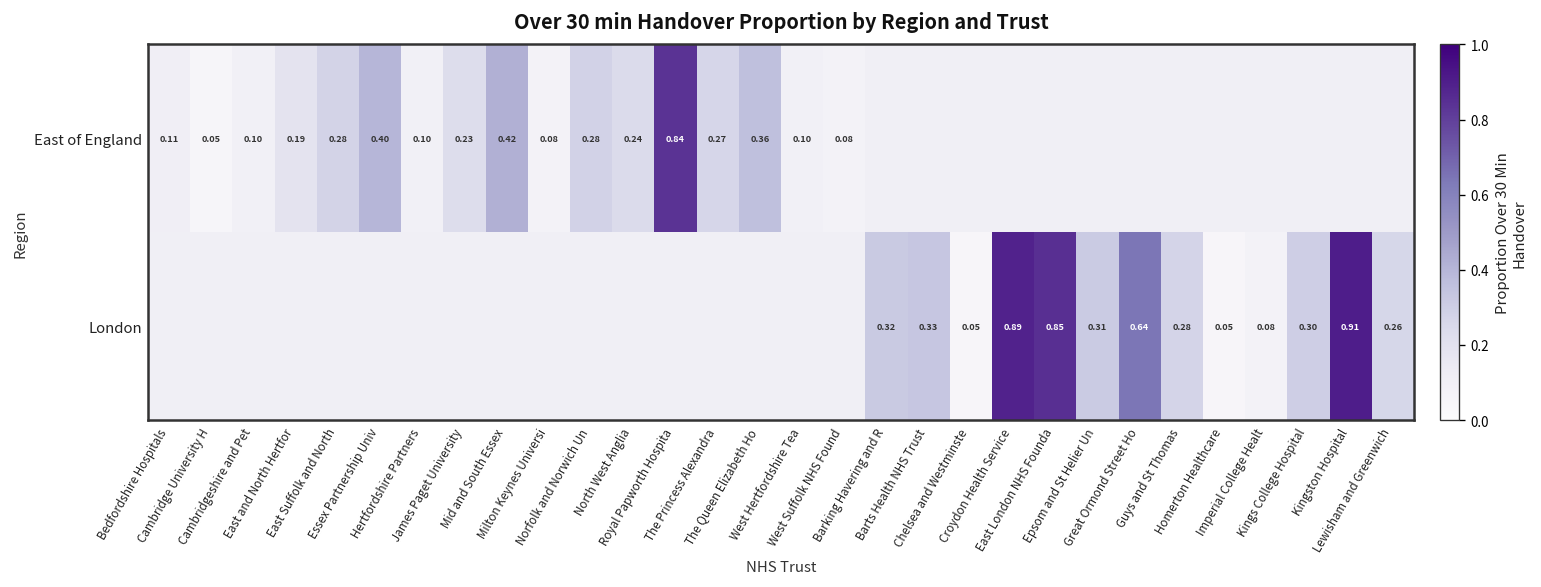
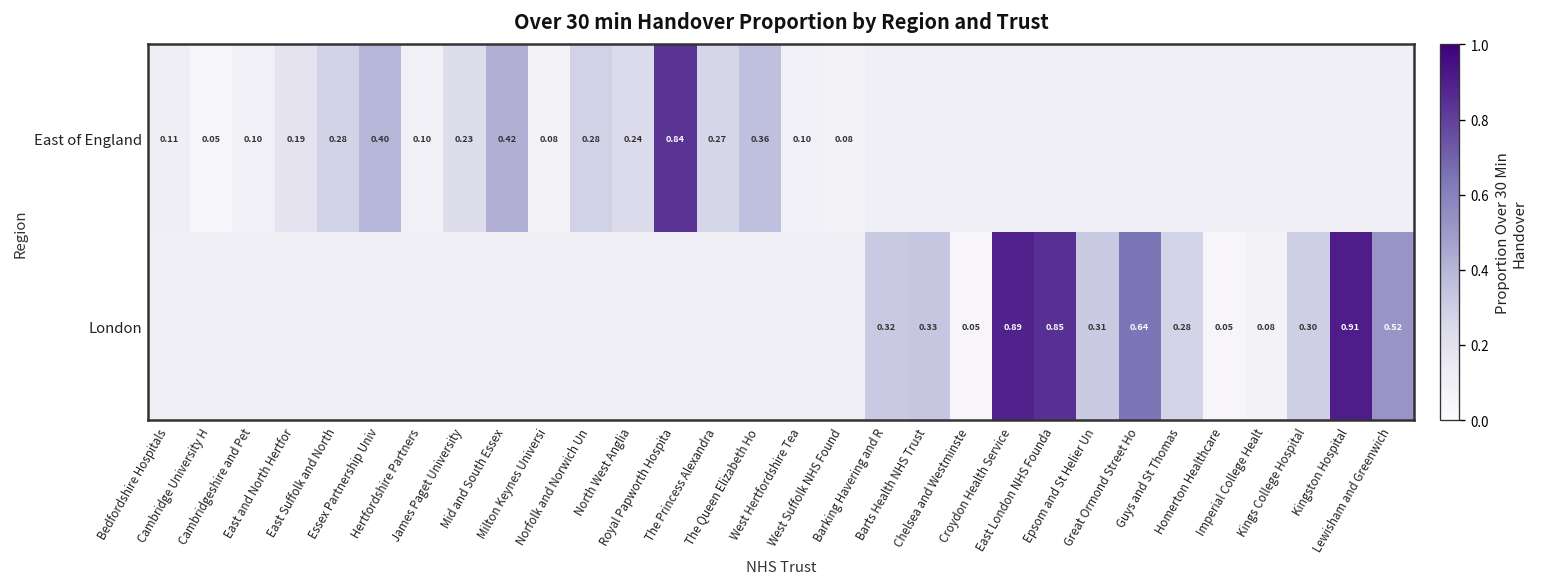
London, Lewisham and Greenwich: 0.26 -> 0.52
